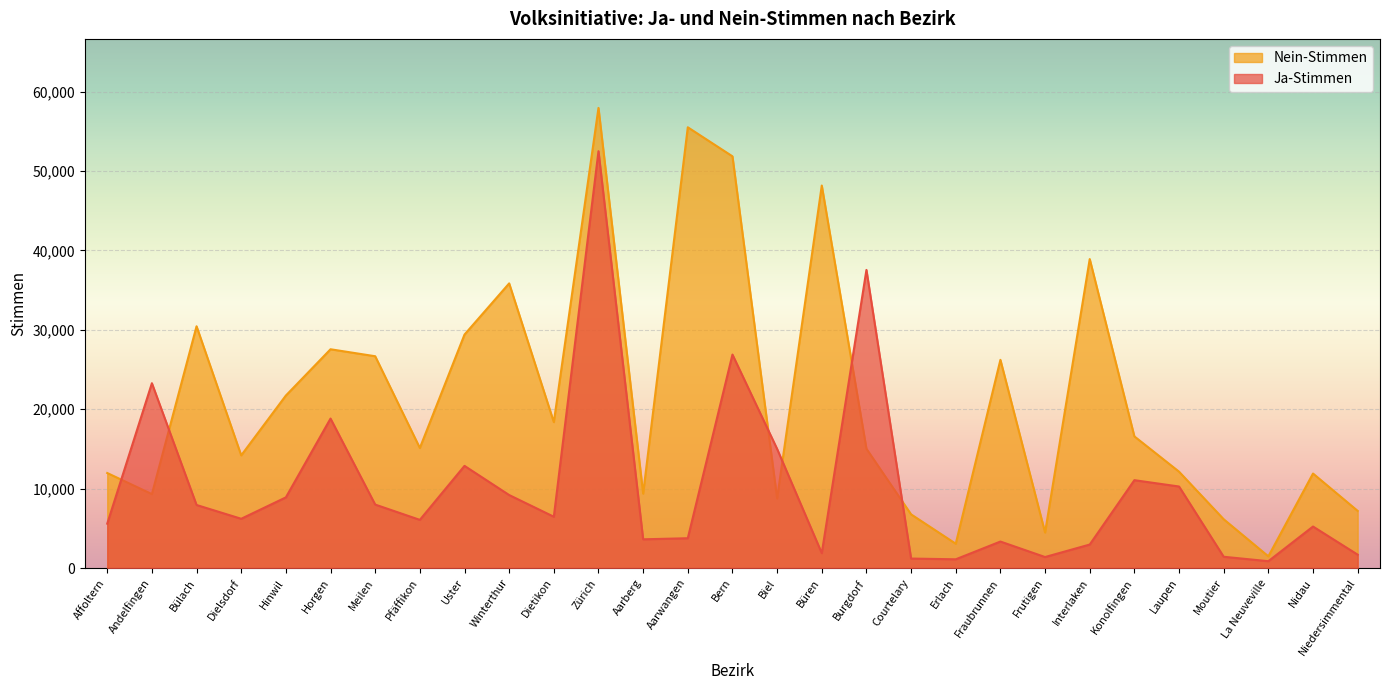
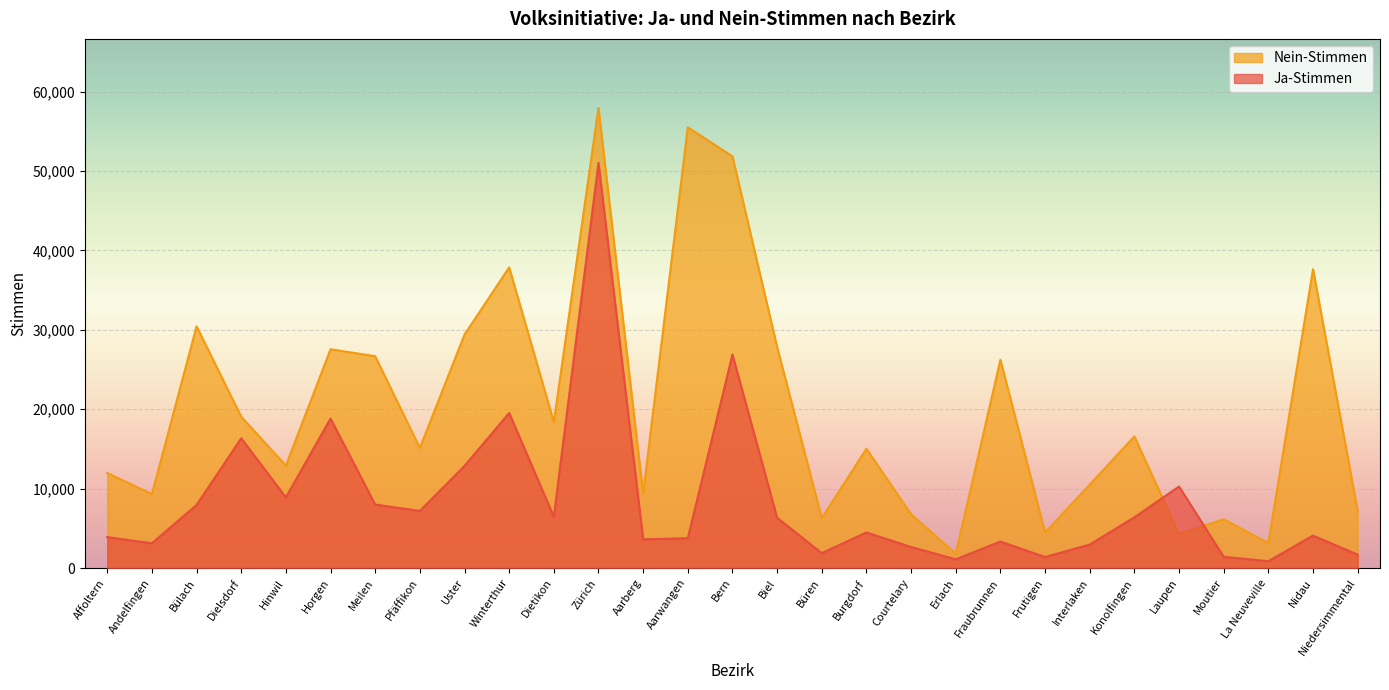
Ja-Stimmen, Affoltern: 6,000 -> 4,000
Ja-Stimmen, Andelfingen: 23,000 -> 3,000
Nein-Stimmen, Dielsdorf: 14,000 -> 19,000
Ja-Stimmen, Dielsdorf: 6,000 -> 16,000
Nein-Stimmen, Hinwil: 22,000 -> 13,000
Ja-Stimmen, Pfäffikon: 6,000 -> 7,000
Nein-Stimmen, Winterthur: 36,000 -> 38,000
Ja-Stimmen, Winterthur: 9,000 -> 20,000
Ja-Stimmen, Zürich: 52,000 -> 51,000
Nein-Stimmen, Biel: 9,000 -> 28,000
Ja-Stimmen, Biel: 15,000 -> 6,000
Nein-Stimmen, Büren: 48,000 -> 6,000
Ja-Stimmen, Burgdorf: 38,000 -> 4,000
Ja-Stimmen, Courtelary: 1,000 -> 3,000
Nein-Stimmen, Erlach: 3,000 -> 2,000
Nein-Stimmen, Interlaken: 39,000 -> 11,000
Ja-Stimmen, Konolfingen: 11,000 -> 6,000
Nein-Stimmen, Laupen: 12,000 -> 4,000
Nein-Stimmen, La Neuveville: 1,000 -> 3,000
Nein-Stimmen, Nidau: 12,000 -> 38,000
Ja-Stimmen, Nidau: 5,000 -> 4,000
